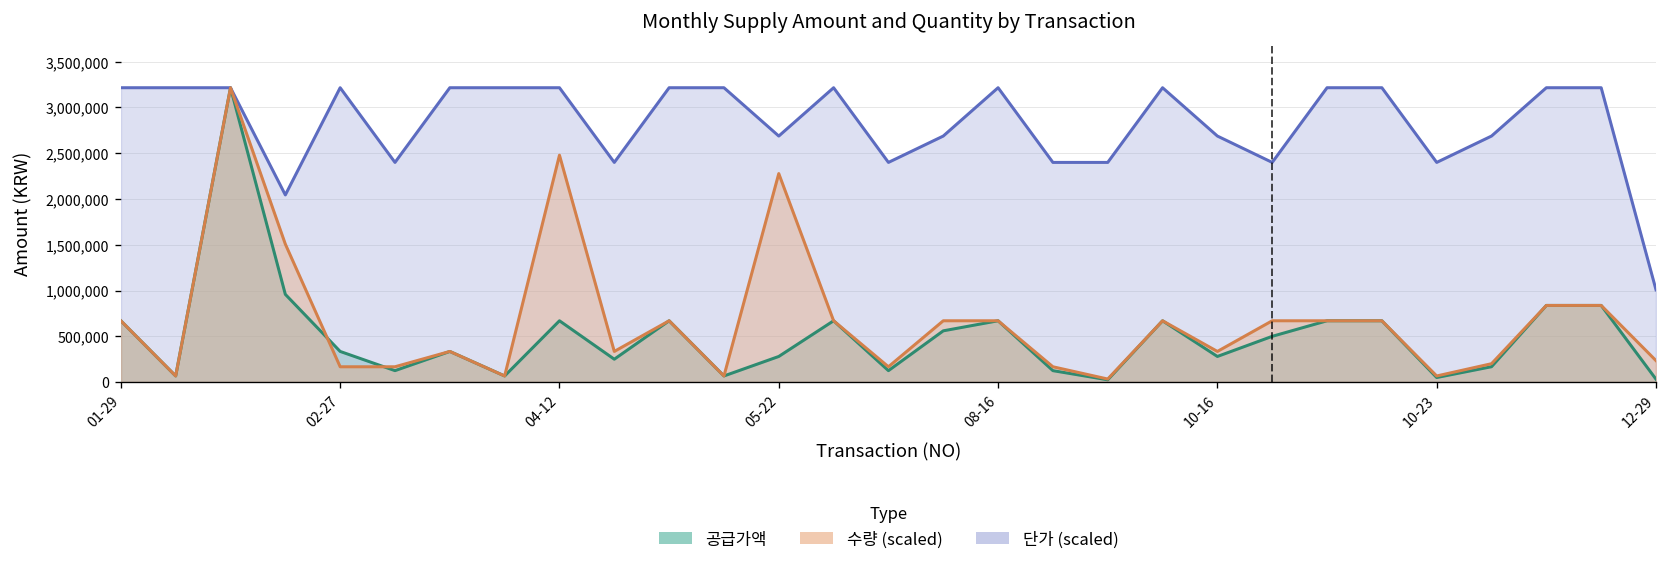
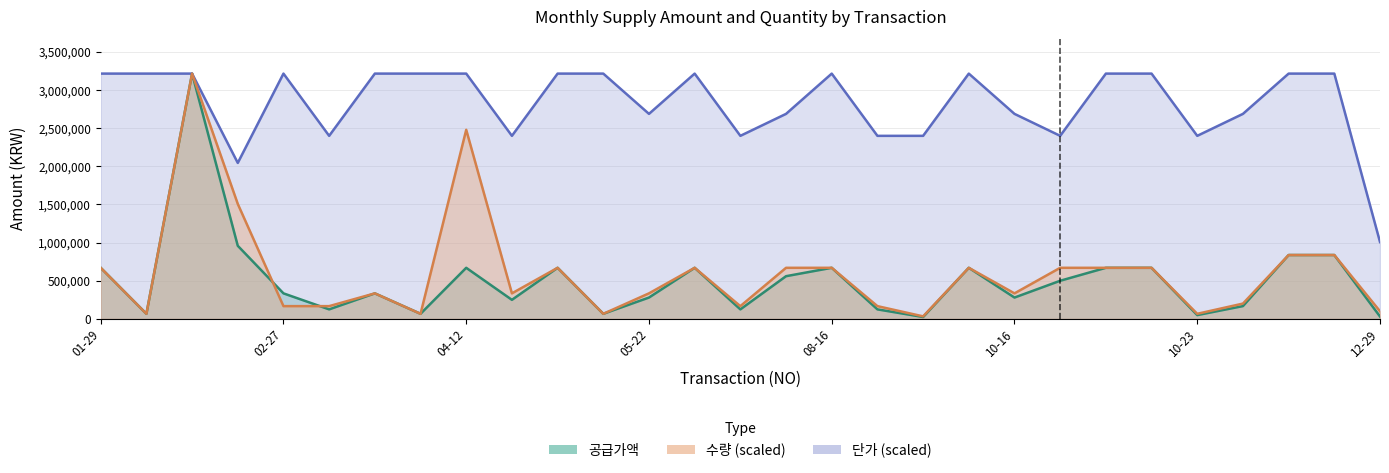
수량 (scaled), 05-22: 2,300,000 -> 300,000
수량 (scaled), 12-29: 200,000 -> 100,000
